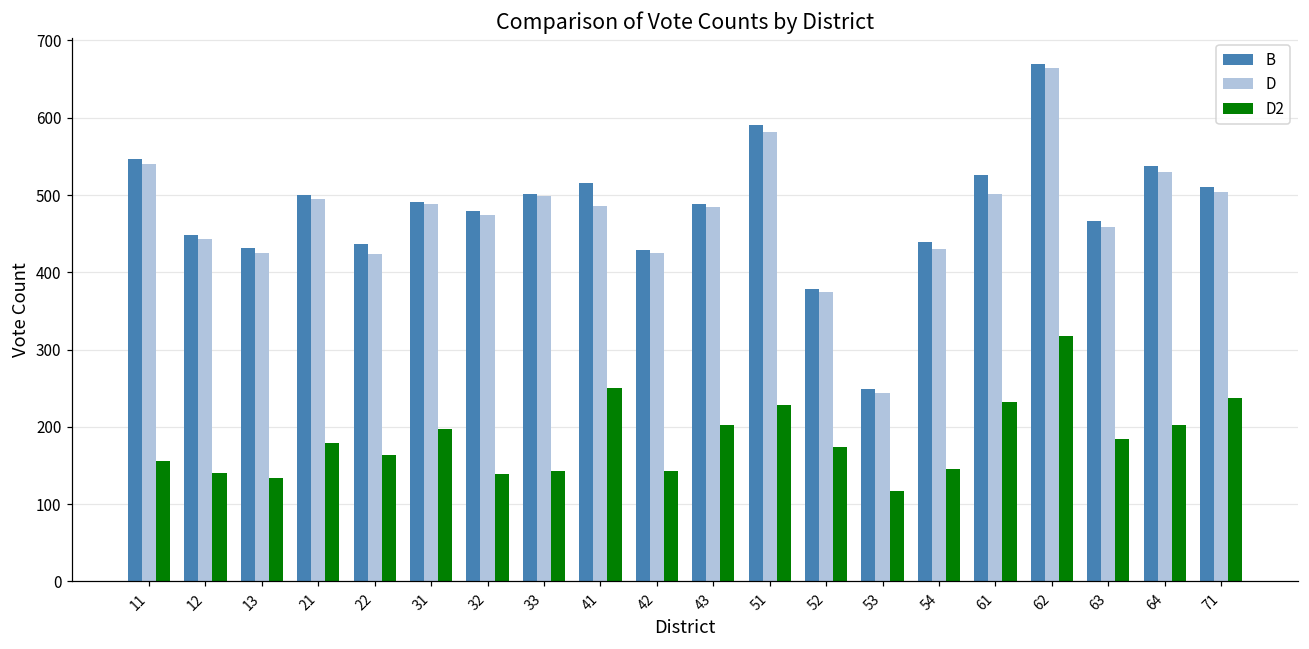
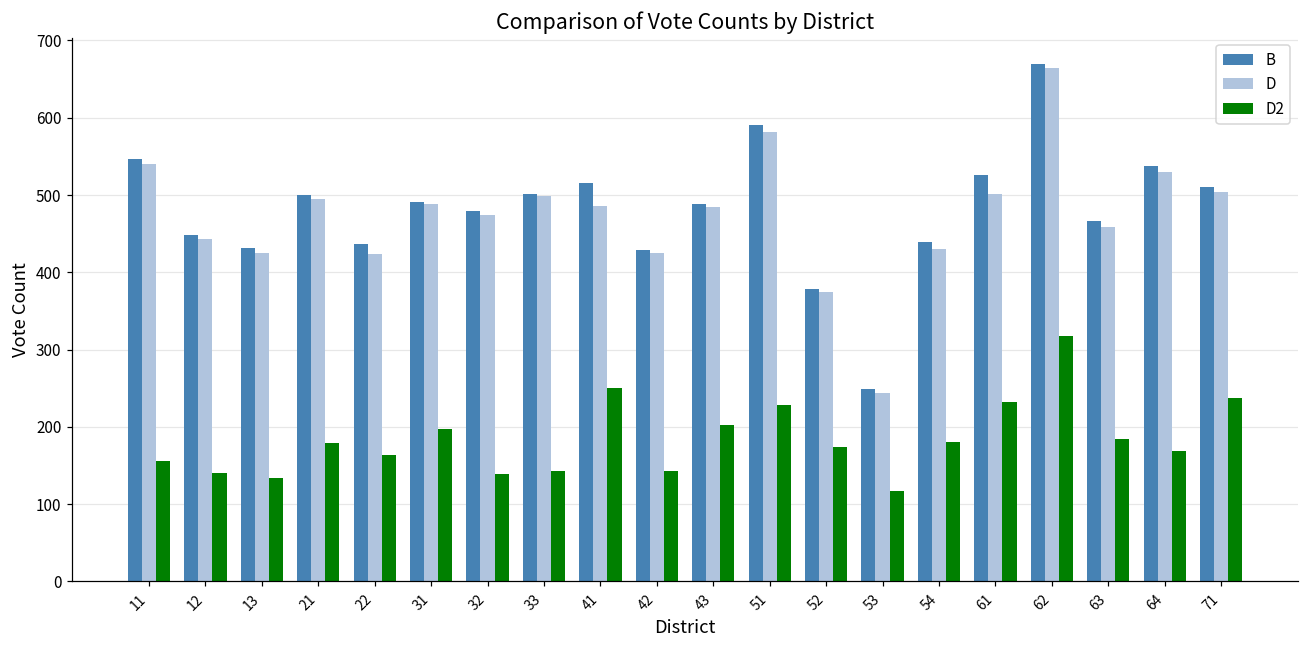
D2, 54: 150 -> 180
D2, 64: 200 -> 170
